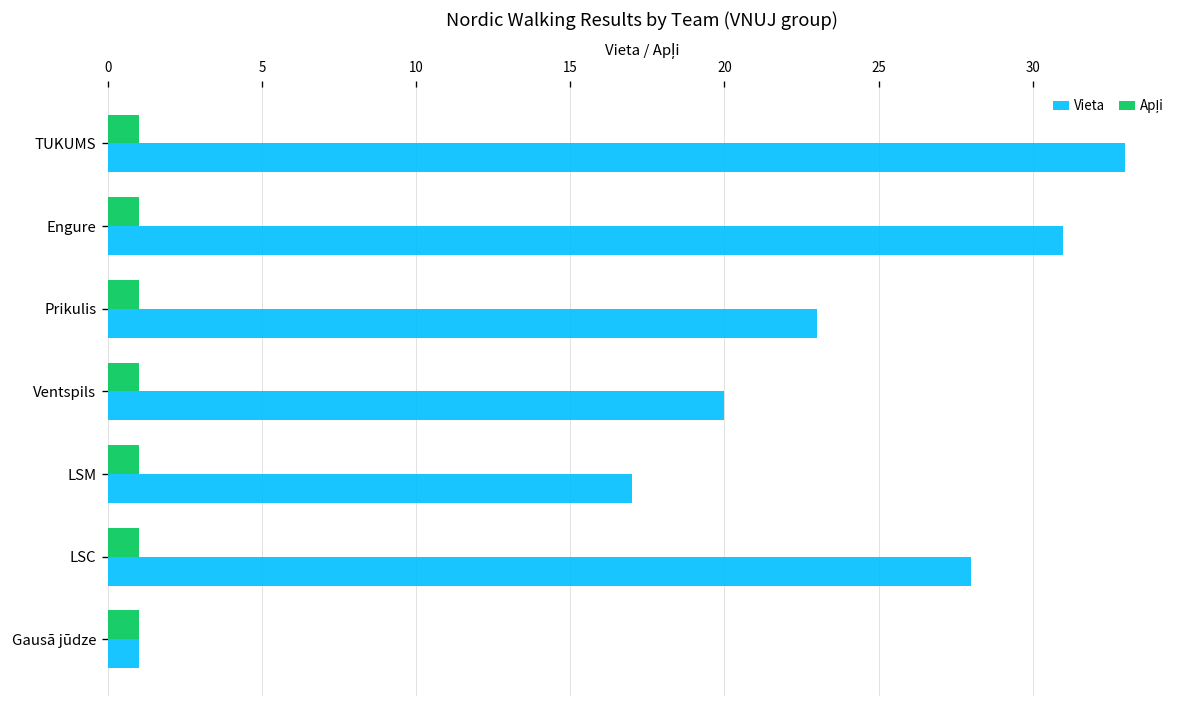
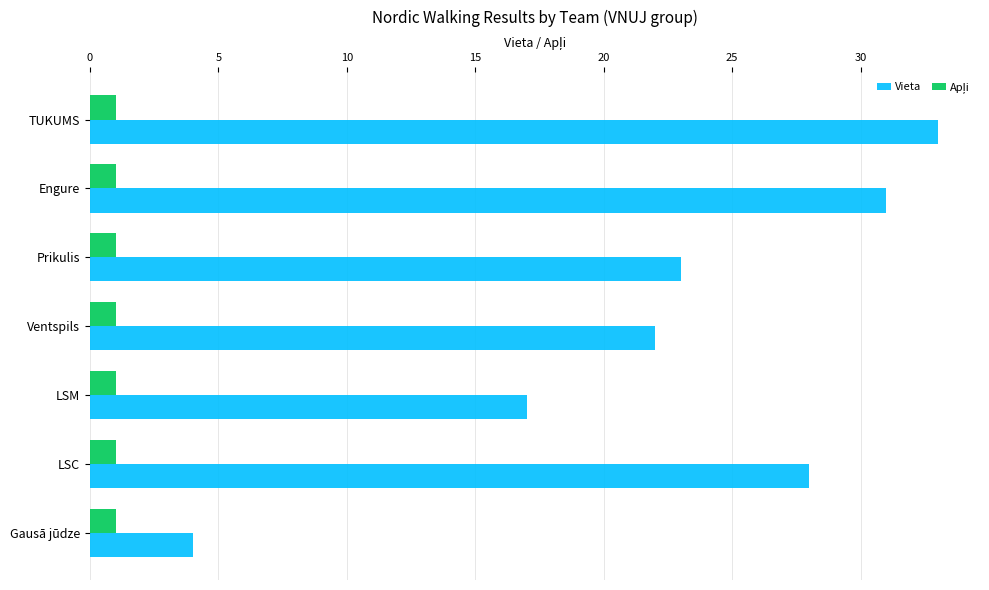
Vieta, Ventspils: 20 -> 22
Vieta, Gausā jūdze: 1 -> 4
